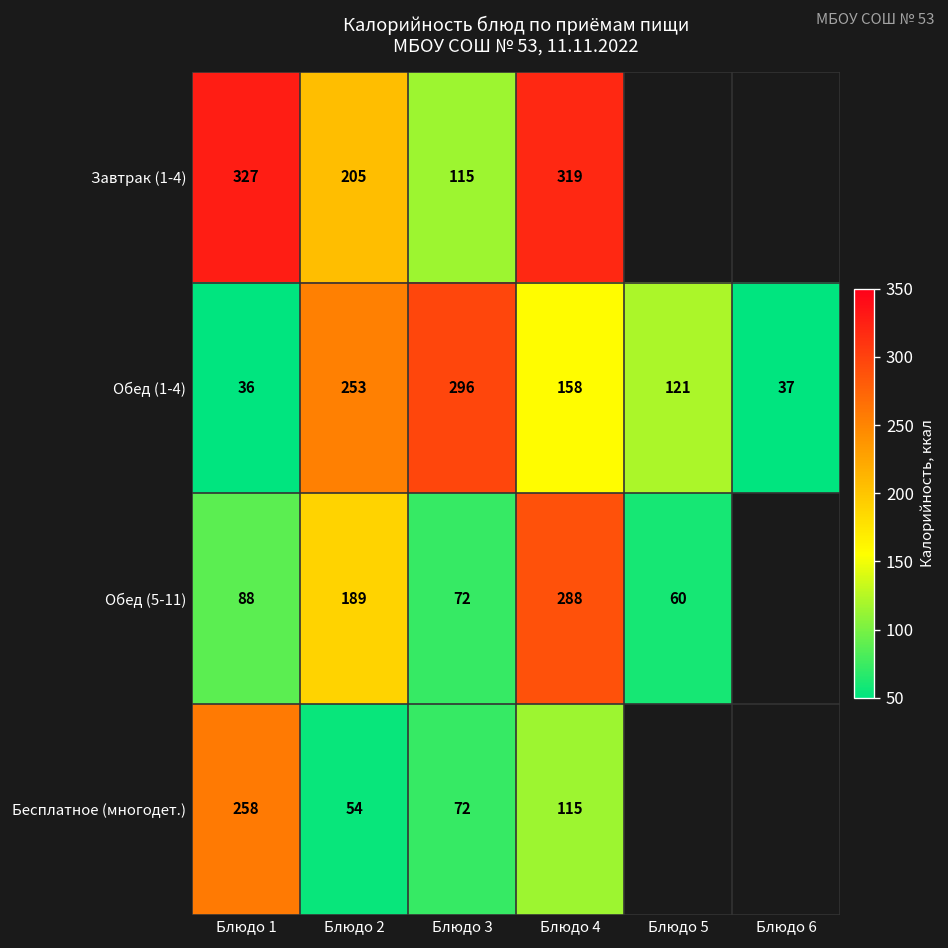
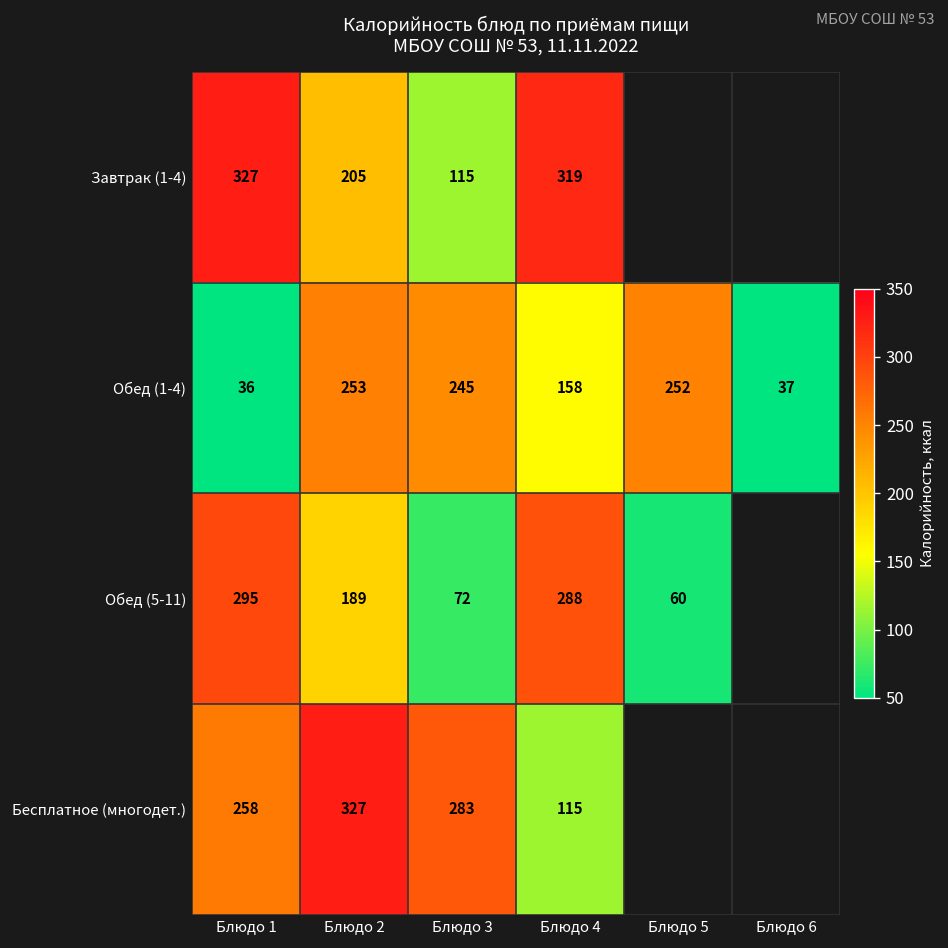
Обед (1-4), Блюдо 3: 296 -> 245
Обед (1-4), Блюдо 5: 121 -> 252
Обед (5-11), Блюдо 1: 88 -> 295
Бесплатное (многодет.), Блюдо 2: 54 -> 327
Бесплатное (многодет.), Блюдо 3: 72 -> 283
